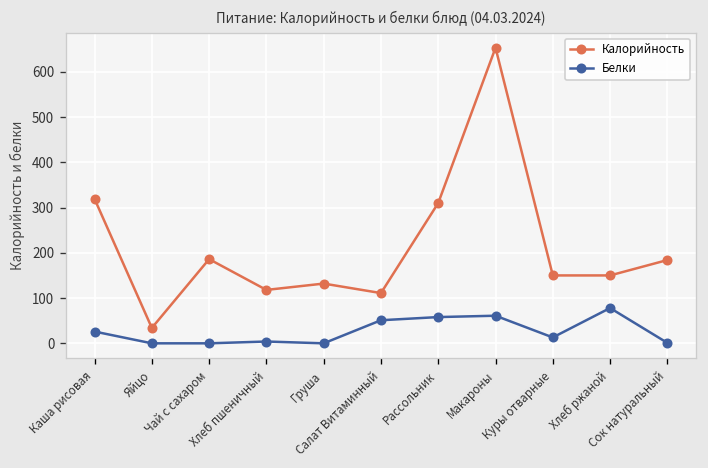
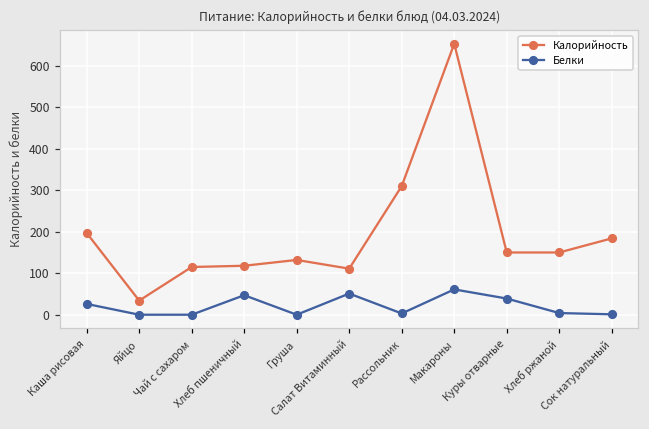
Калорийность, Каша рисовая: 320 -> 200
Калорийность, Чай с сахаром: 190 -> 120
Белки, Хлеб пшеничный: 0 -> 50
Белки, Рассольник: 60 -> 0
Белки, Куры отварные: 10 -> 40
Белки, Хлеб ржаной: 80 -> 0
